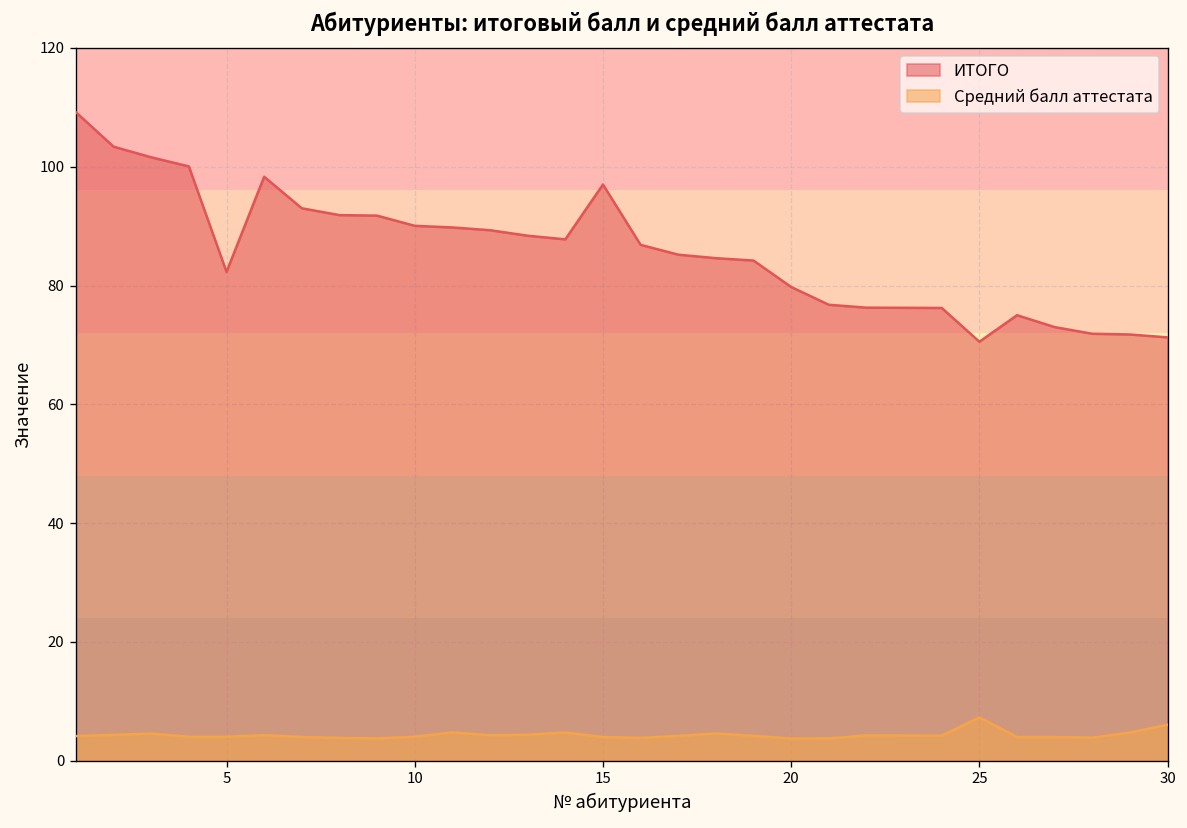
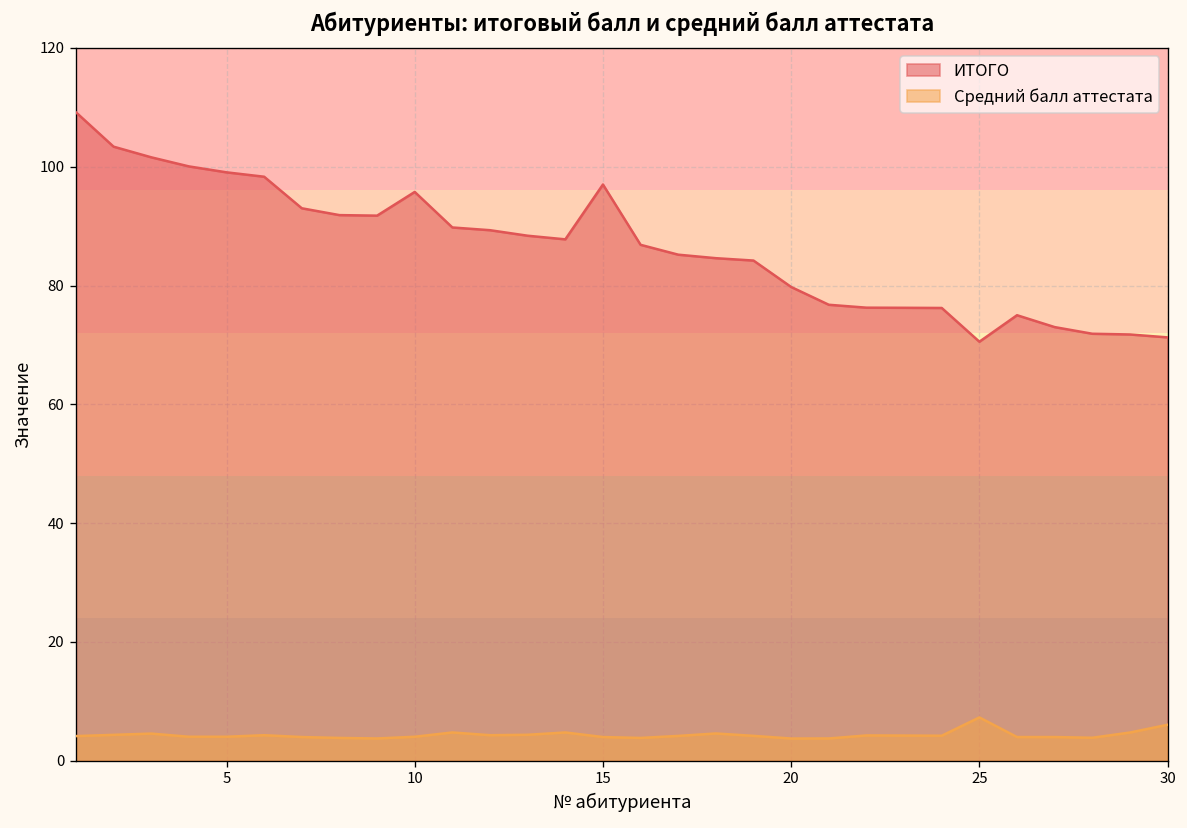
ИТОГО, 5: 82 -> 99
ИТОГО, 10: 90 -> 96
